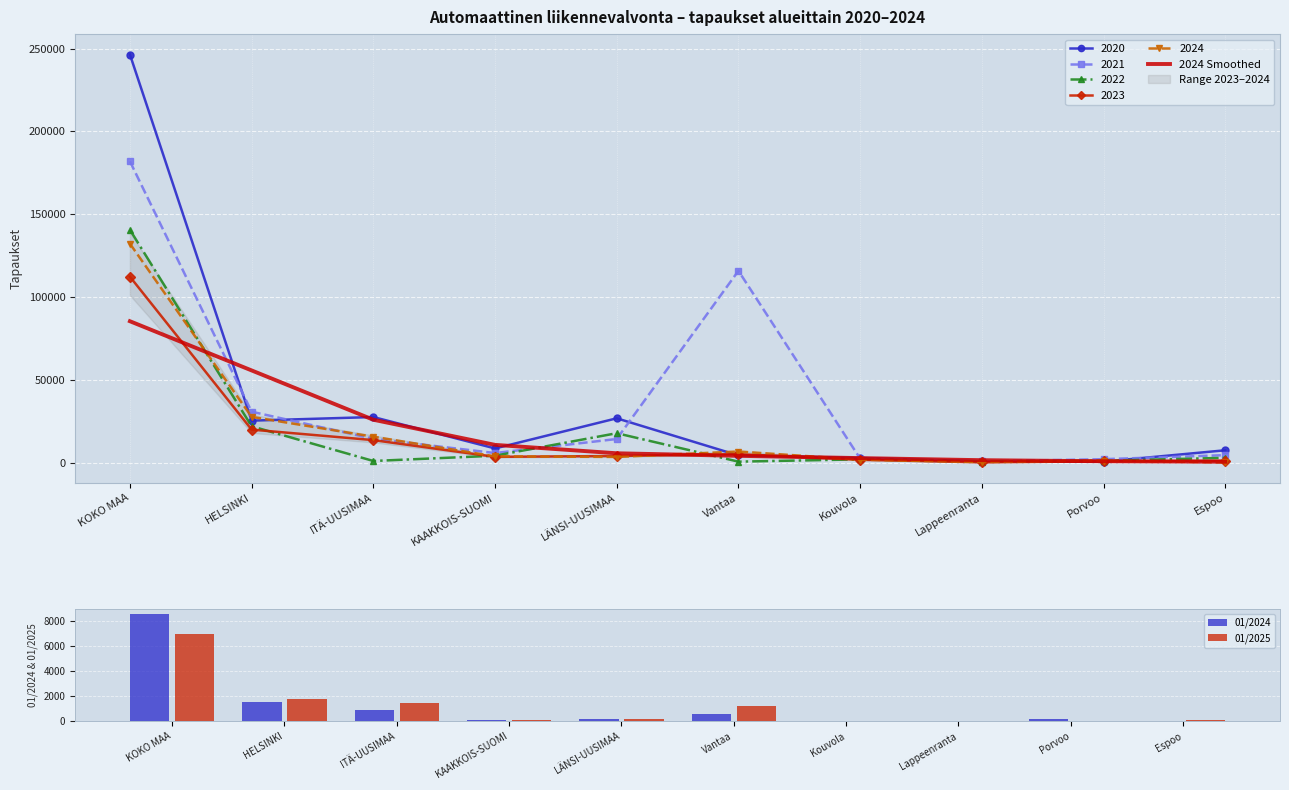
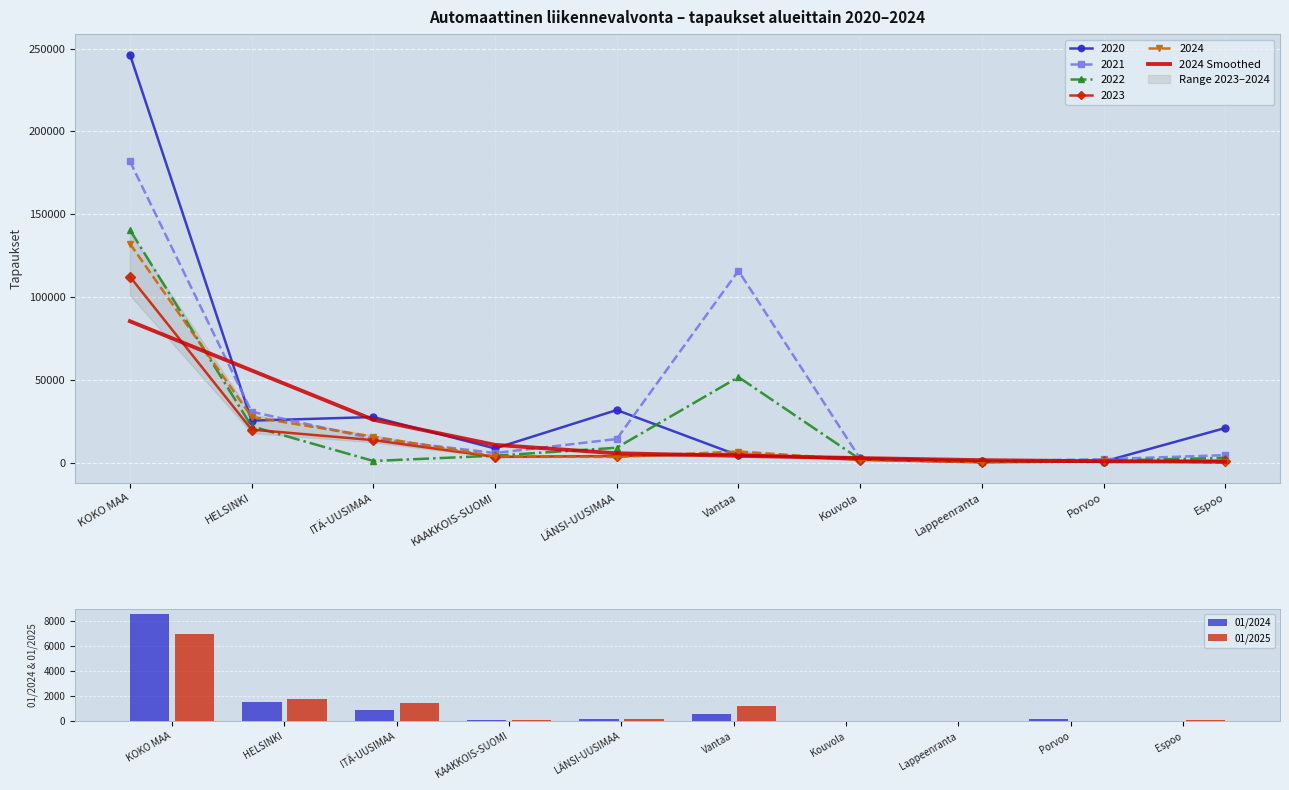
Automaattinen liikennevalvonta – tapaukset alueittain 2020–2024, 2020, LÄNSI-UUSIMAA: 27000 -> 32000
Automaattinen liikennevalvonta – tapaukset alueittain 2020–2024, 2022, LÄNSI-UUSIMAA: 18000 -> 9000
Automaattinen liikennevalvonta – tapaukset alueittain 2020–2024, 2022, Vantaa: 1000 -> 52000
Automaattinen liikennevalvonta – tapaukset alueittain 2020–2024, 2020, Espoo: 8000 -> 21000
